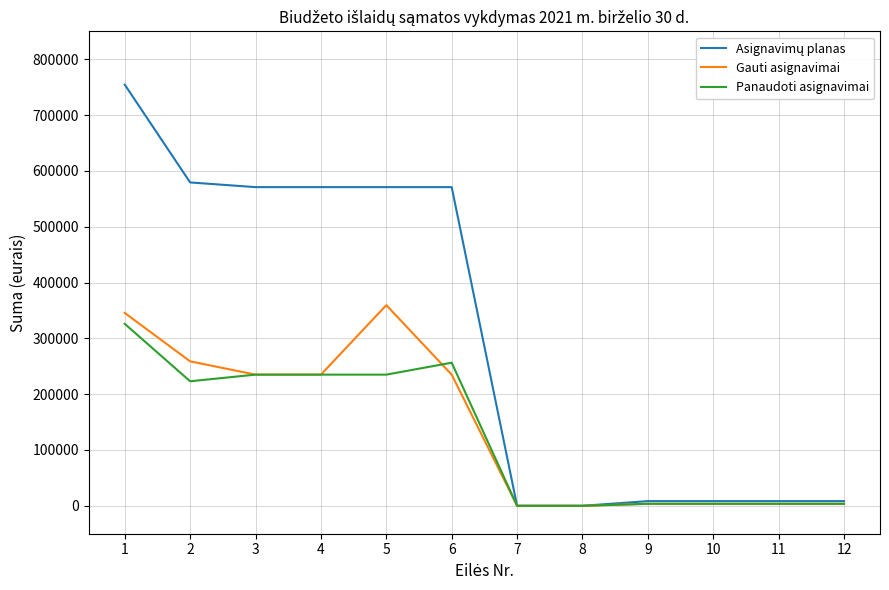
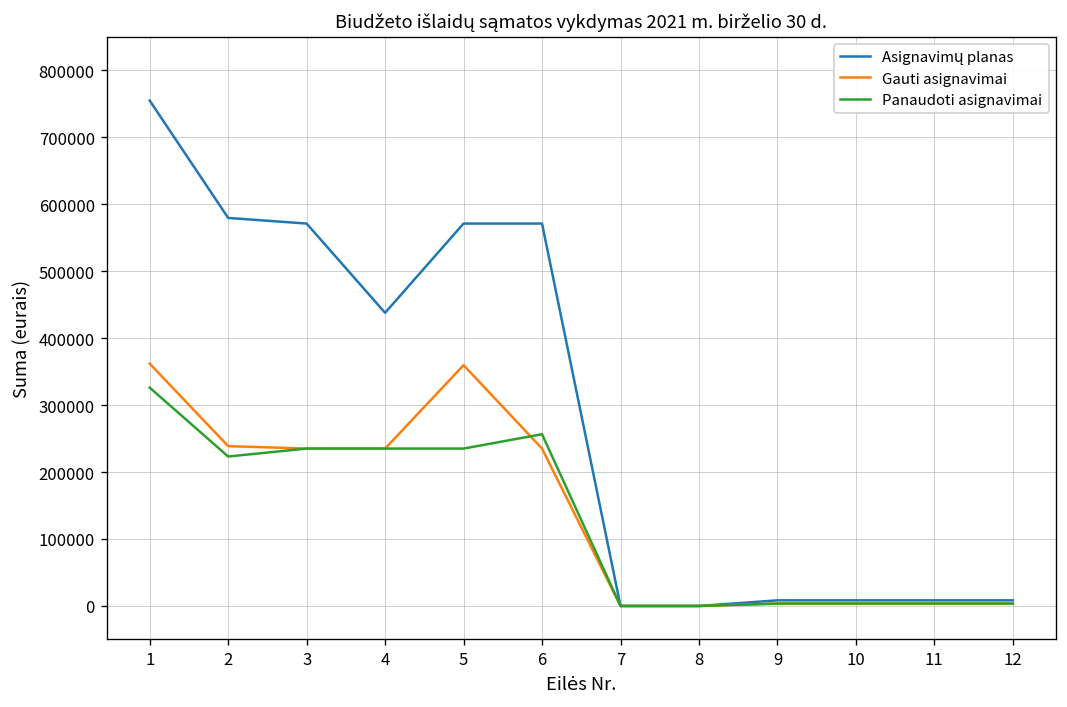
Gauti asignavimai, 1: 350000 -> 360000
Gauti asignavimai, 2: 260000 -> 240000
Asignavimų planas, 4: 570000 -> 440000
